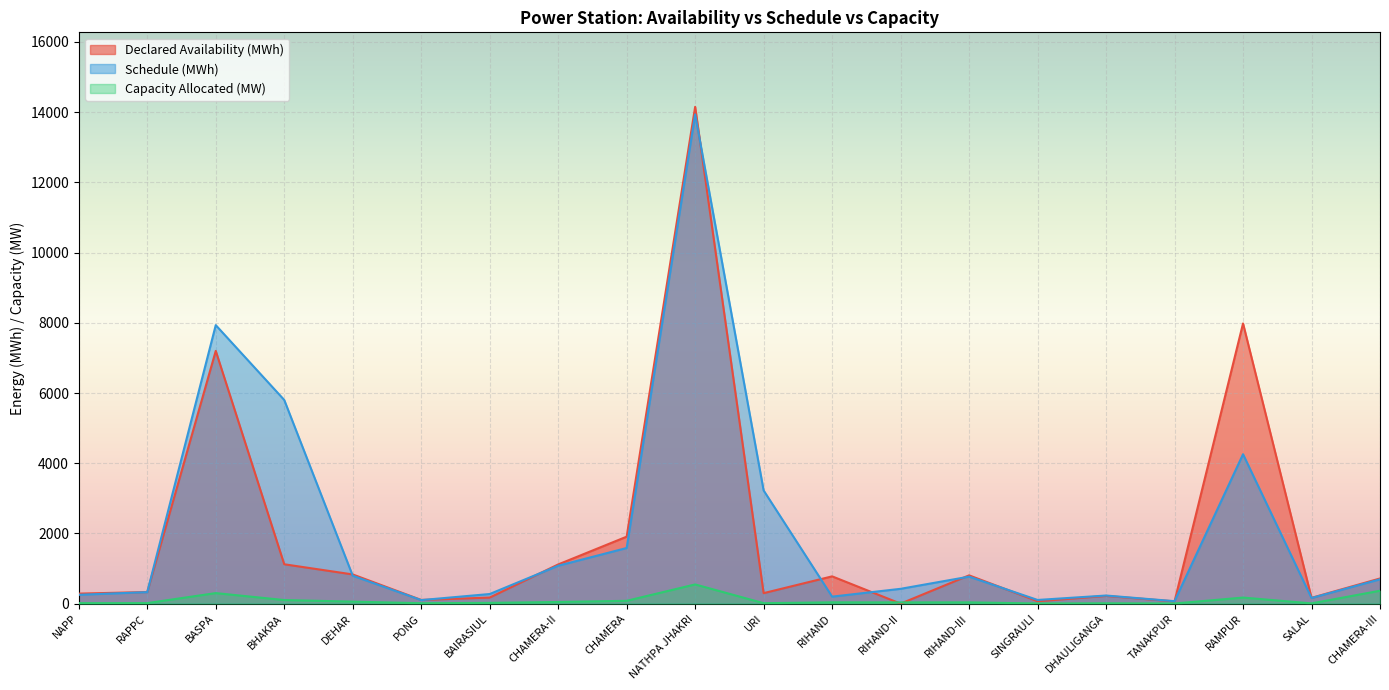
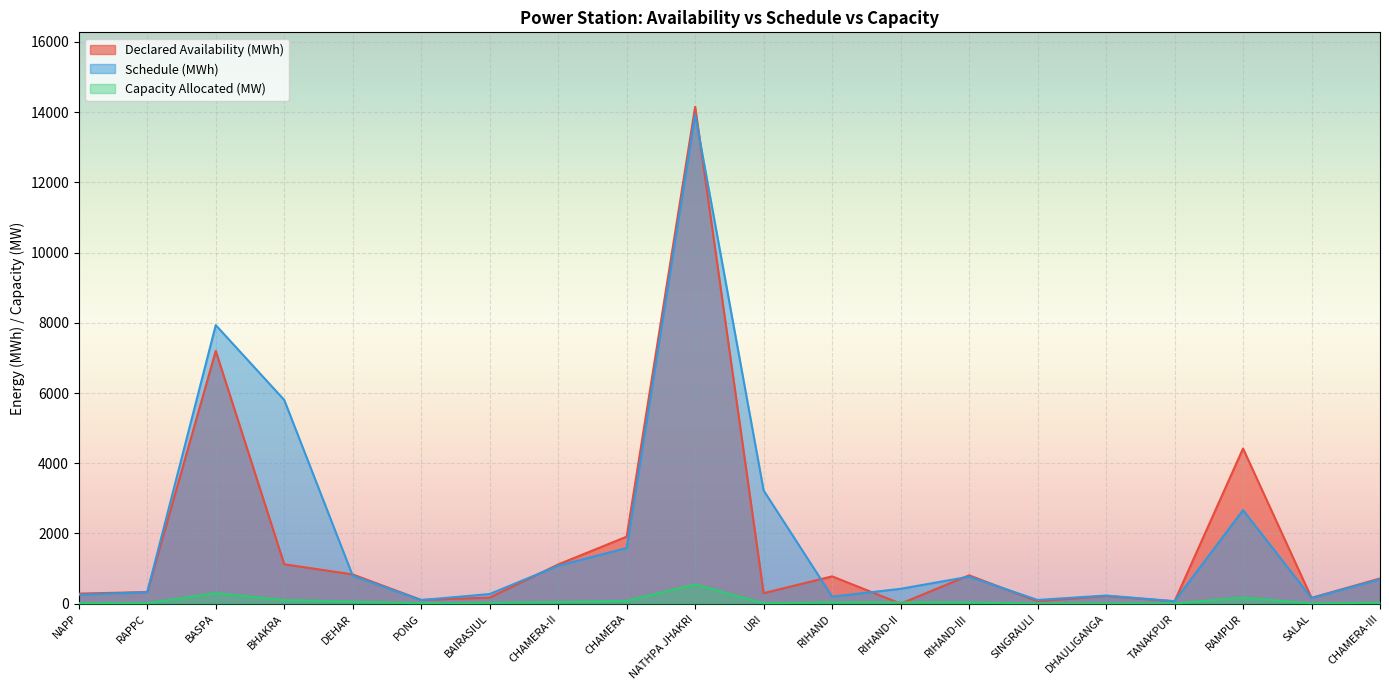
Declared Availability (MWh), RAMPUR: 8000 -> 4400
Schedule (MWh), RAMPUR: 4300 -> 2700
Capacity Allocated (MW), CHAMERA-III: 400 -> 0
